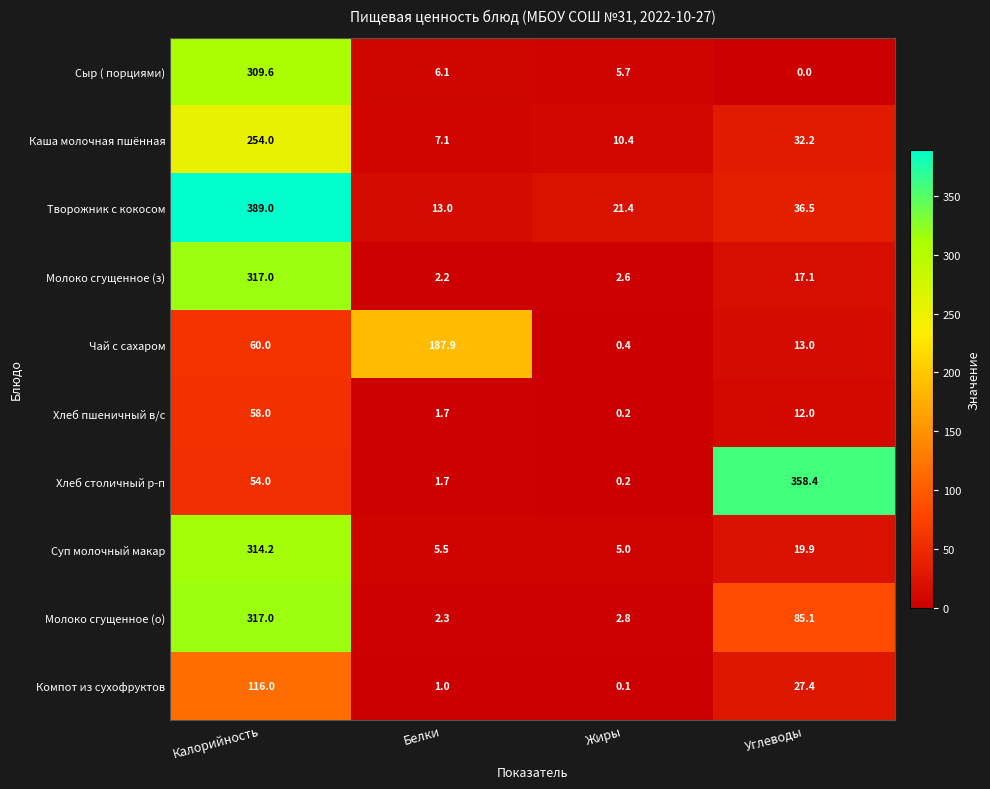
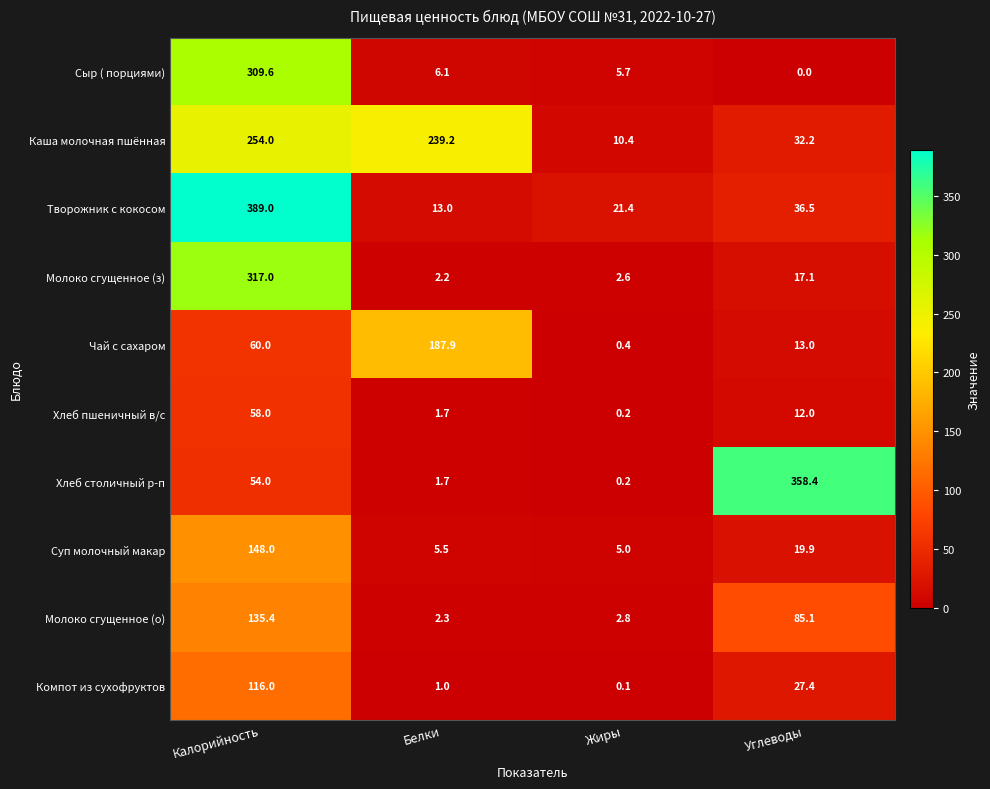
Каша молочная пшённая, Белки: 7.1 -> 239.2
Суп молочный макар, Калорийность: 314.2 -> 148.0
Молоко сгущенное (о), Калорийность: 317.0 -> 135.4
